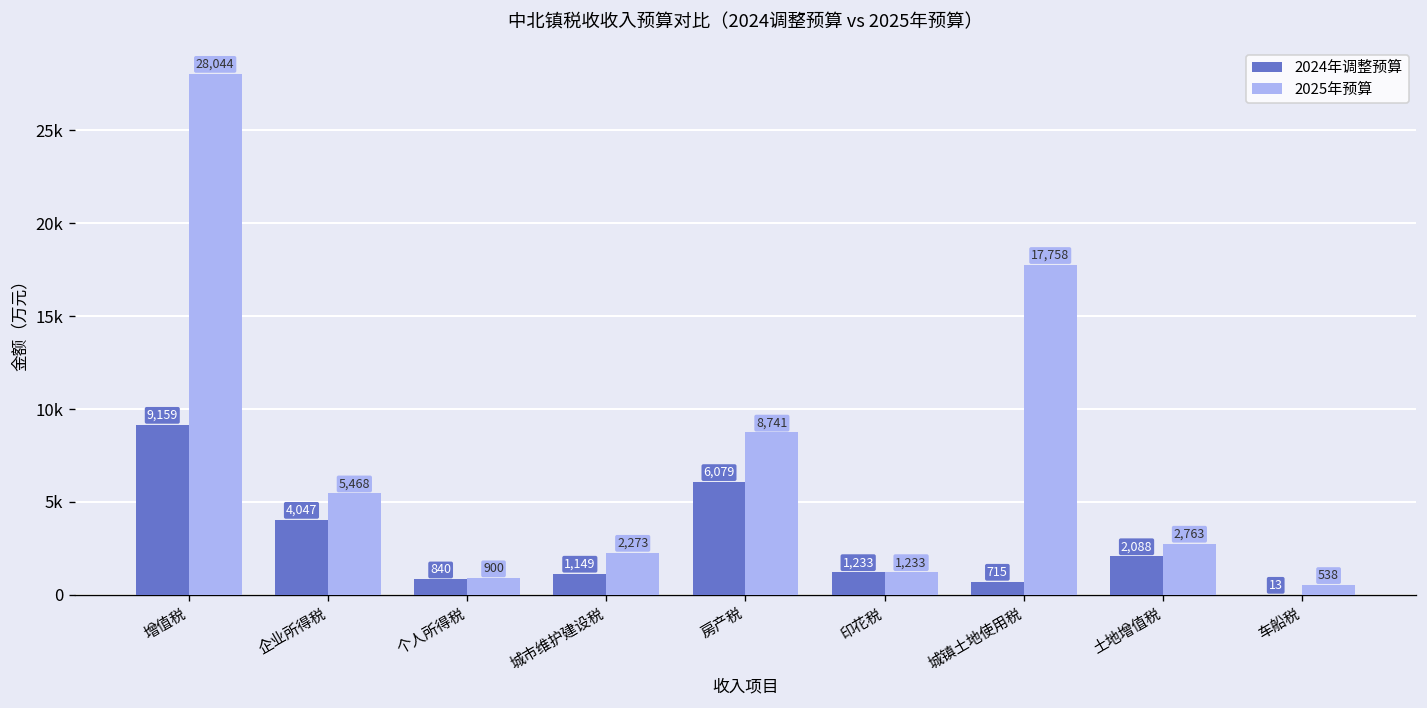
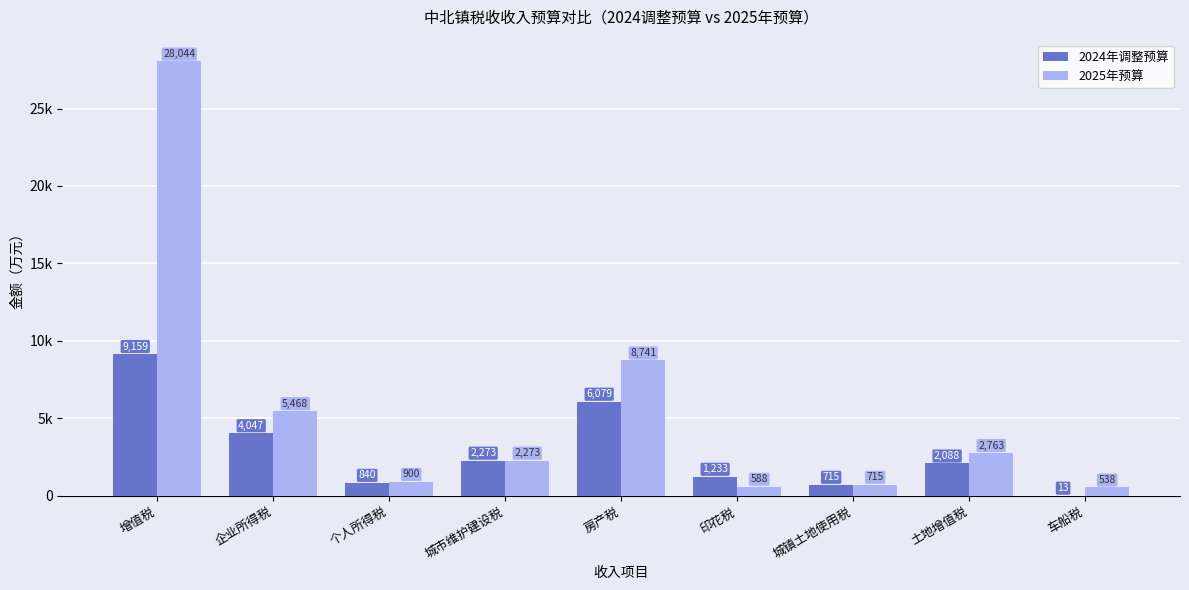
2024年调整预算, 城市维护建设税: 1,149 -> 2,273
2025年预算, 印花税: 1,233 -> 588
2025年预算, 城镇土地使用税: 17,758 -> 715
